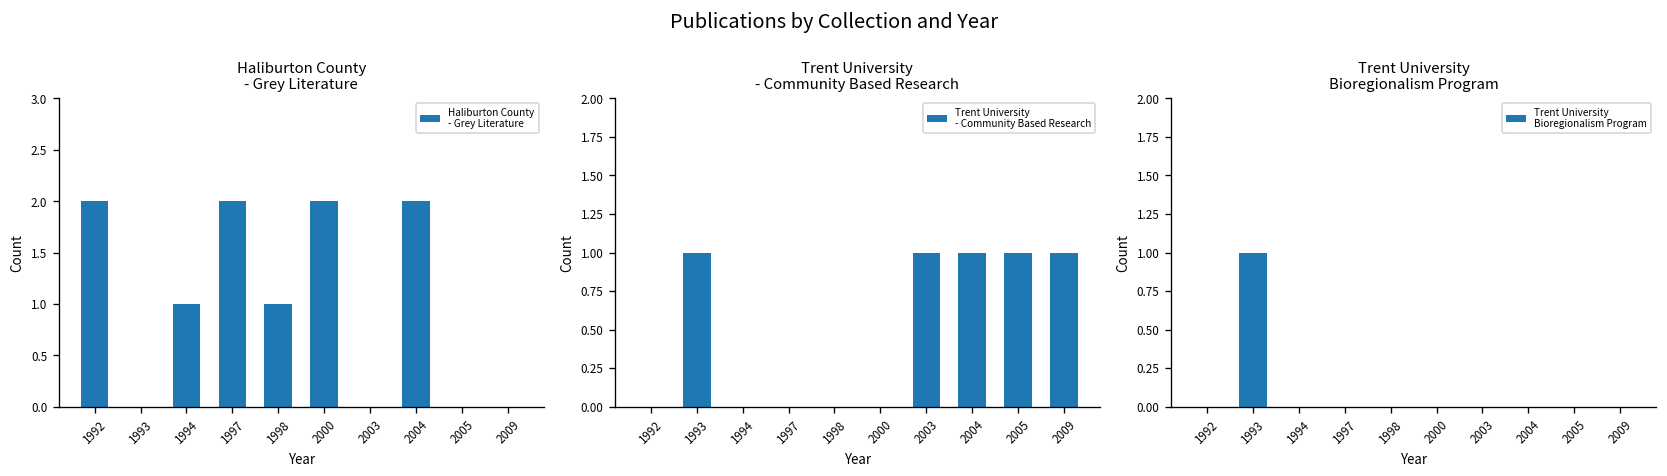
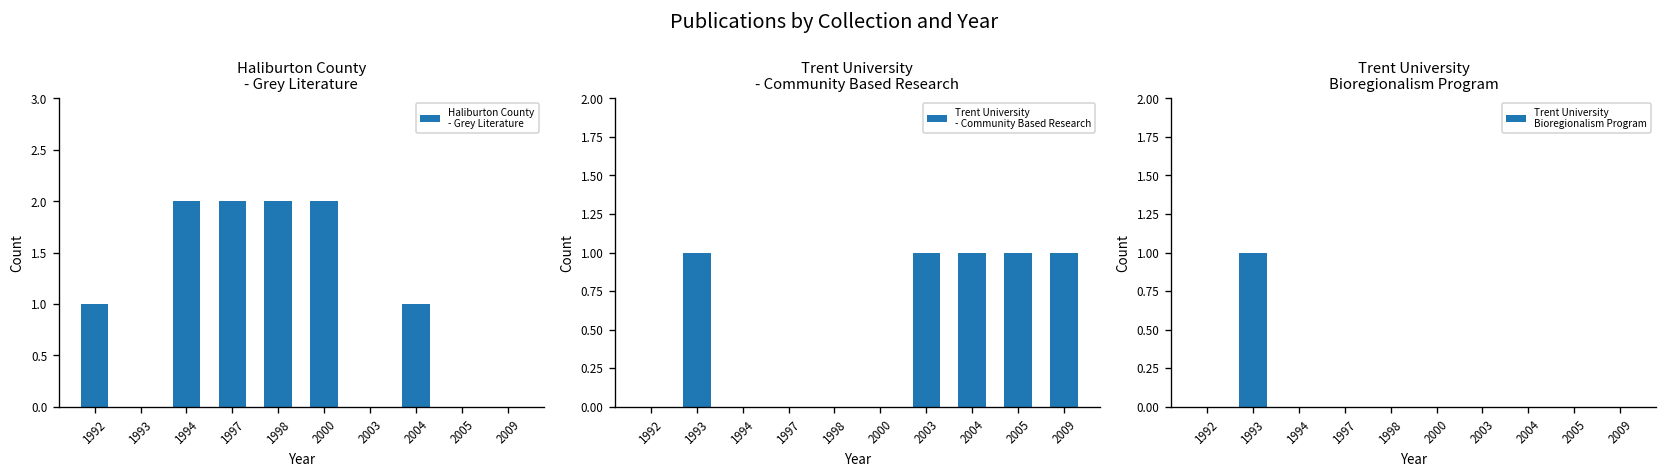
Haliburton County - Grey Literature, 1992: 2 -> 1
Haliburton County - Grey Literature, 1994: 1 -> 2
Haliburton County - Grey Literature, 1998: 1 -> 2
Haliburton County - Grey Literature, 2004: 2 -> 1
